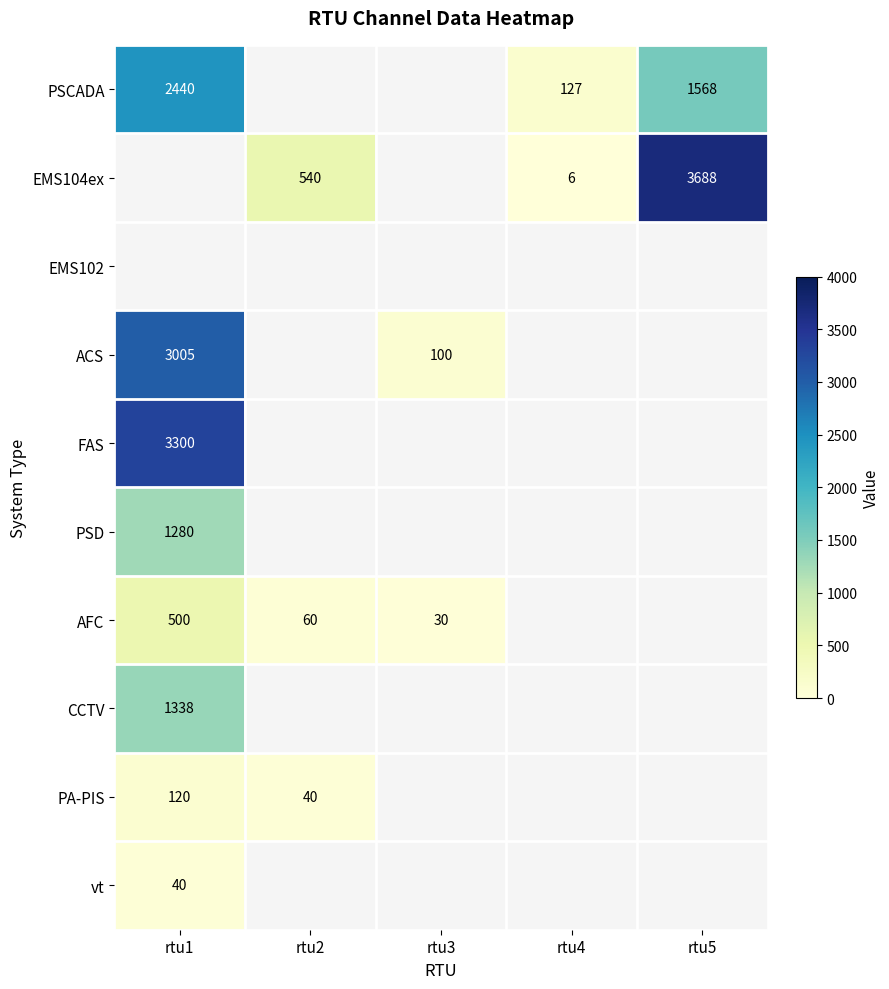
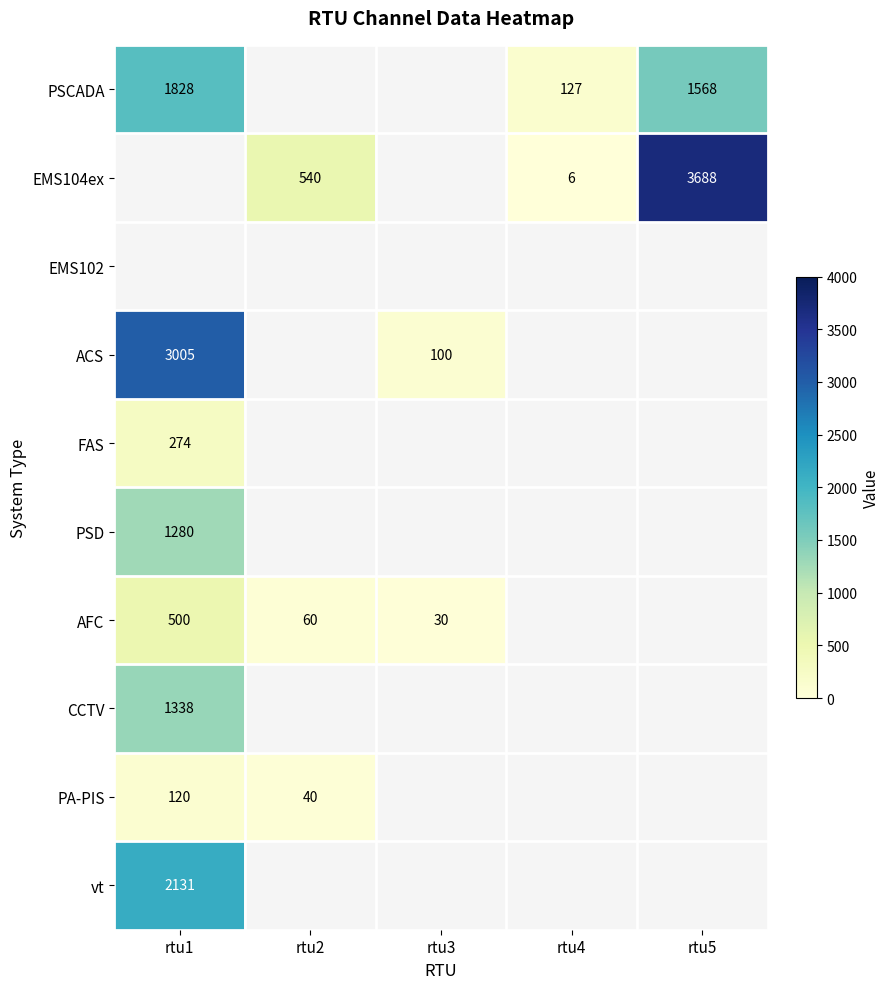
PSCADA, rtu1: 2440 -> 1828
FAS, rtu1: 3300 -> 274
vt, rtu1: 40 -> 2131
